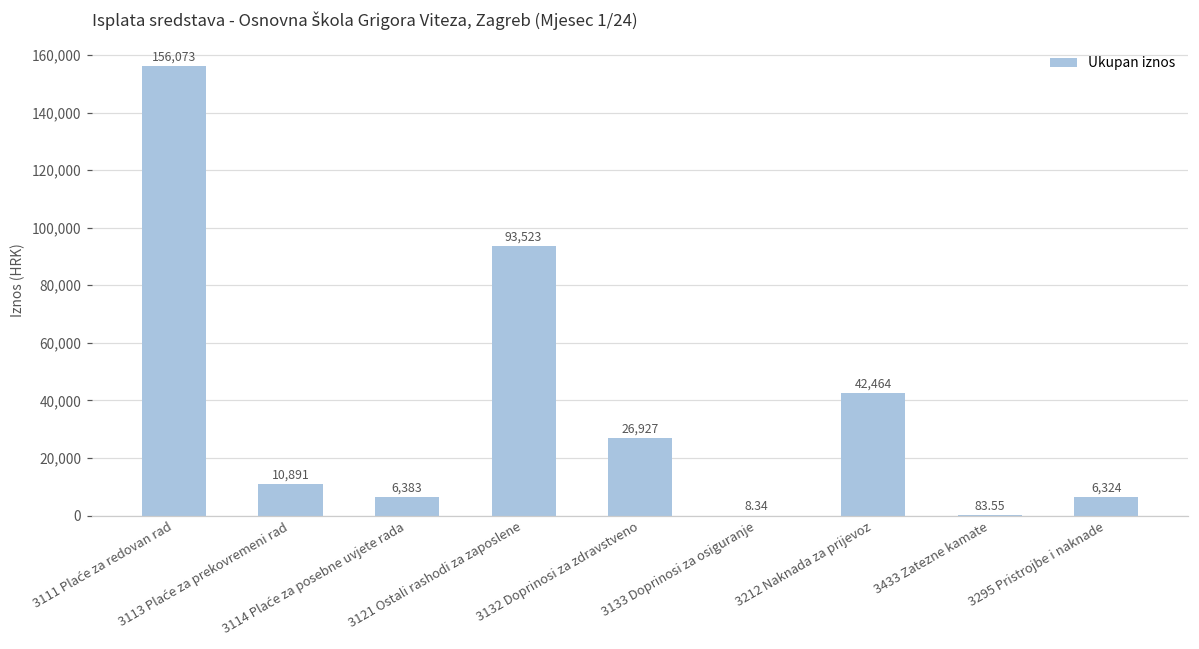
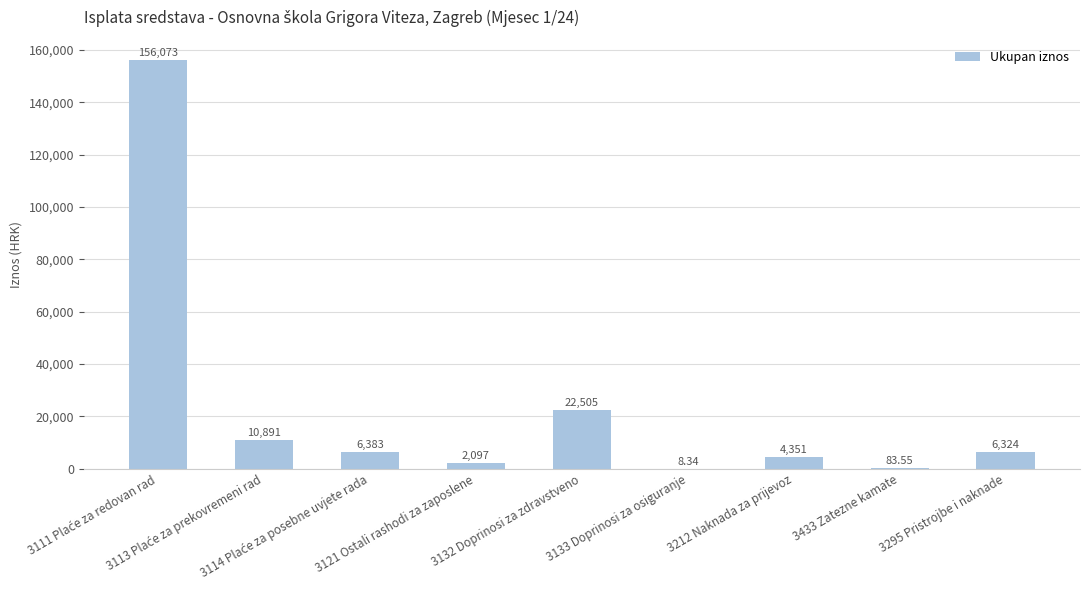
3121 Ostali rashodi za zaposlene: 93,523 -> 2,097
3132 Doprinosi za zdravstveno: 26,927 -> 22,505
3212 Naknada za prijevoz: 42,464 -> 4,351
